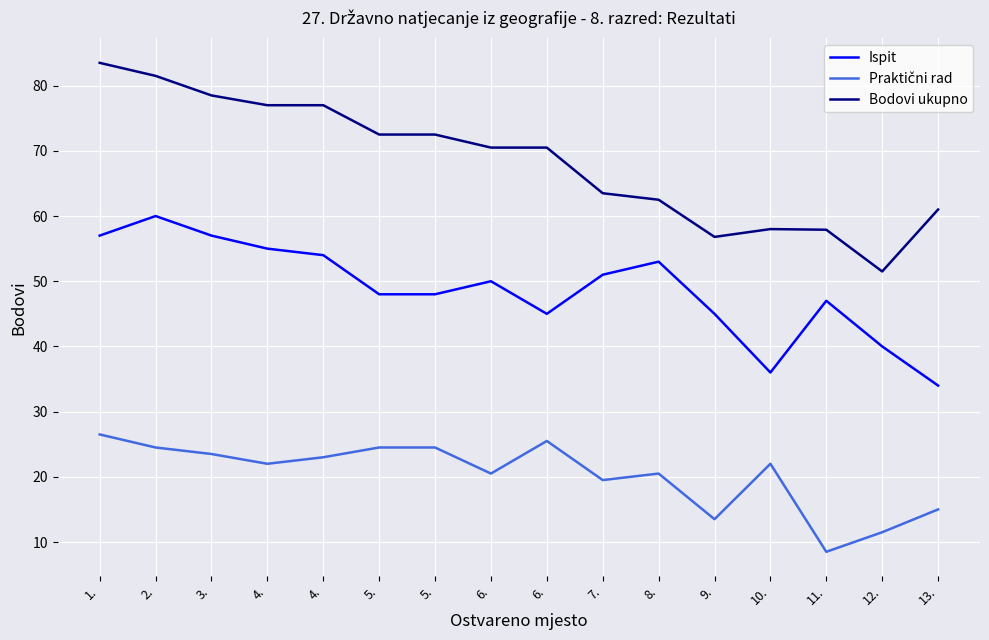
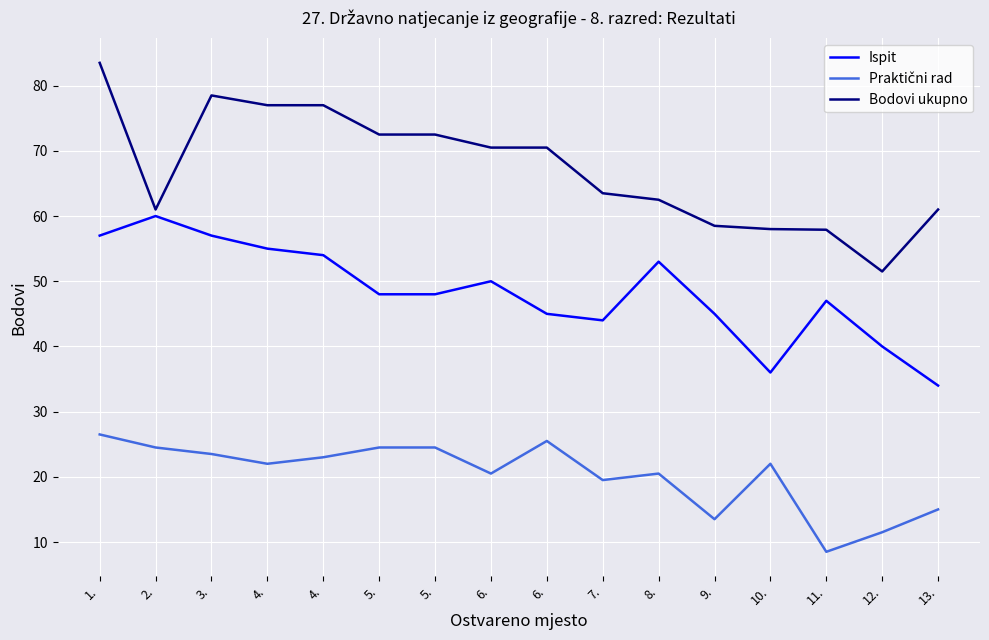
Bodovi ukupno, 2.: 82 -> 61
Ispit, 7.: 51 -> 44
Bodovi ukupno, 9.: 57 -> 59
